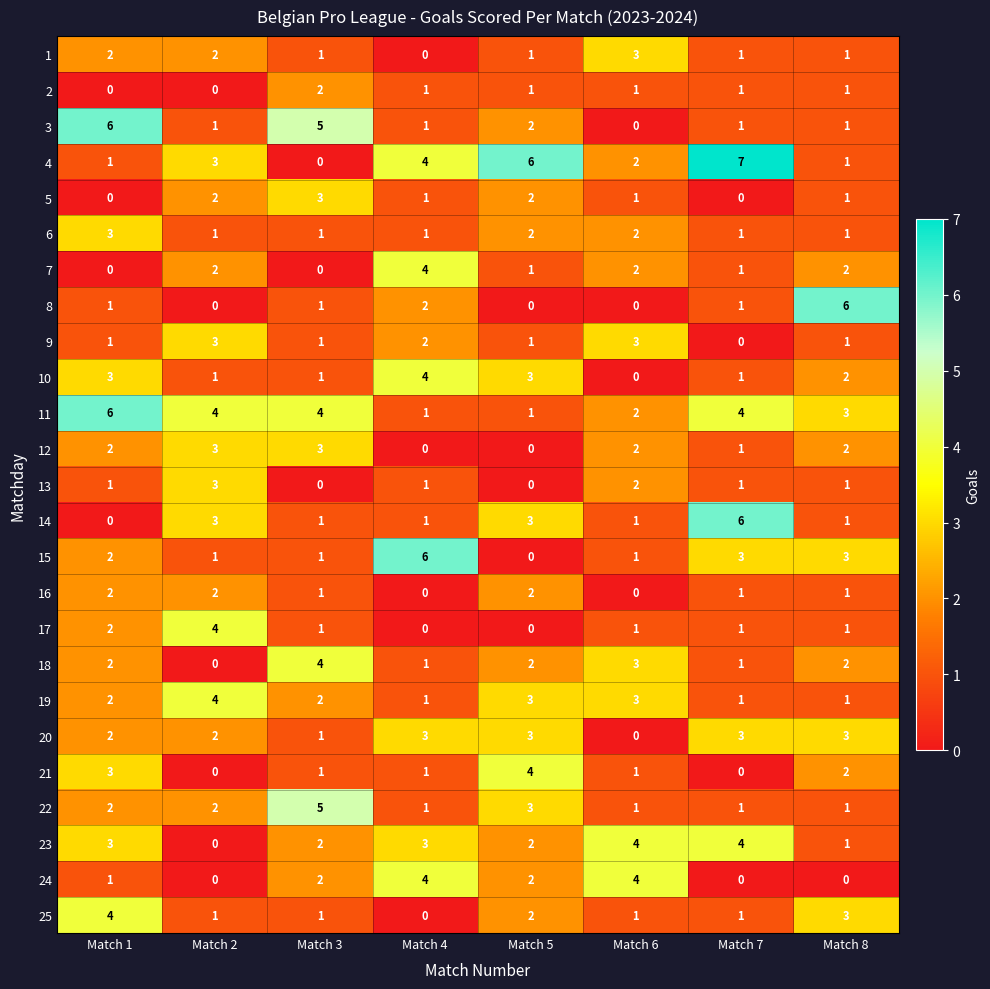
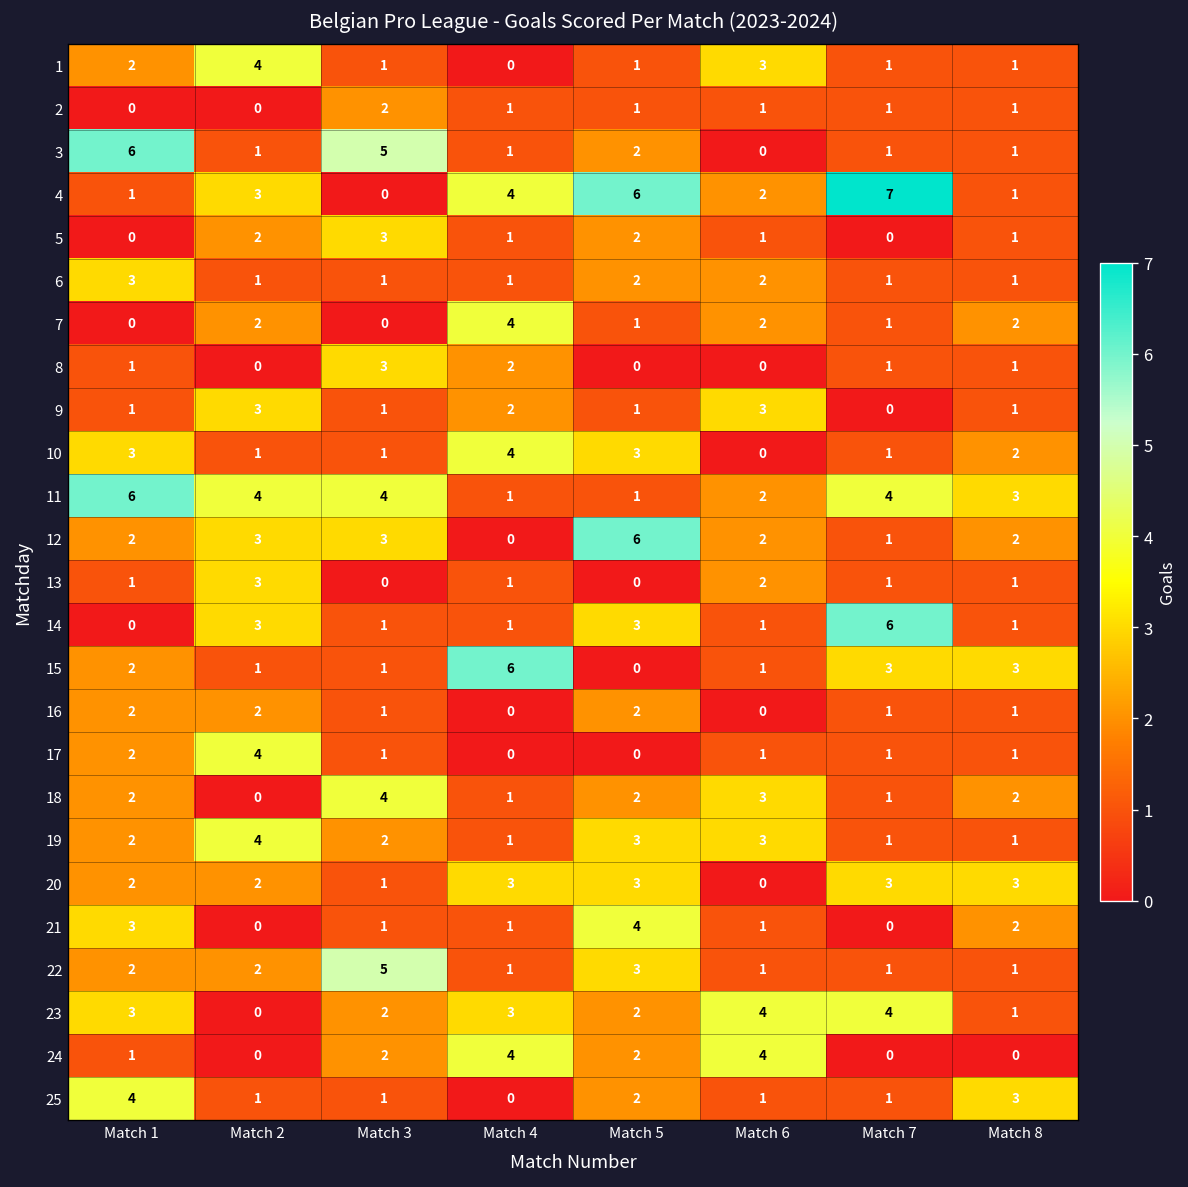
1, Match 2: 2 -> 4
8, Match 3: 1 -> 3
8, Match 8: 6 -> 1
12, Match 5: 0 -> 6
